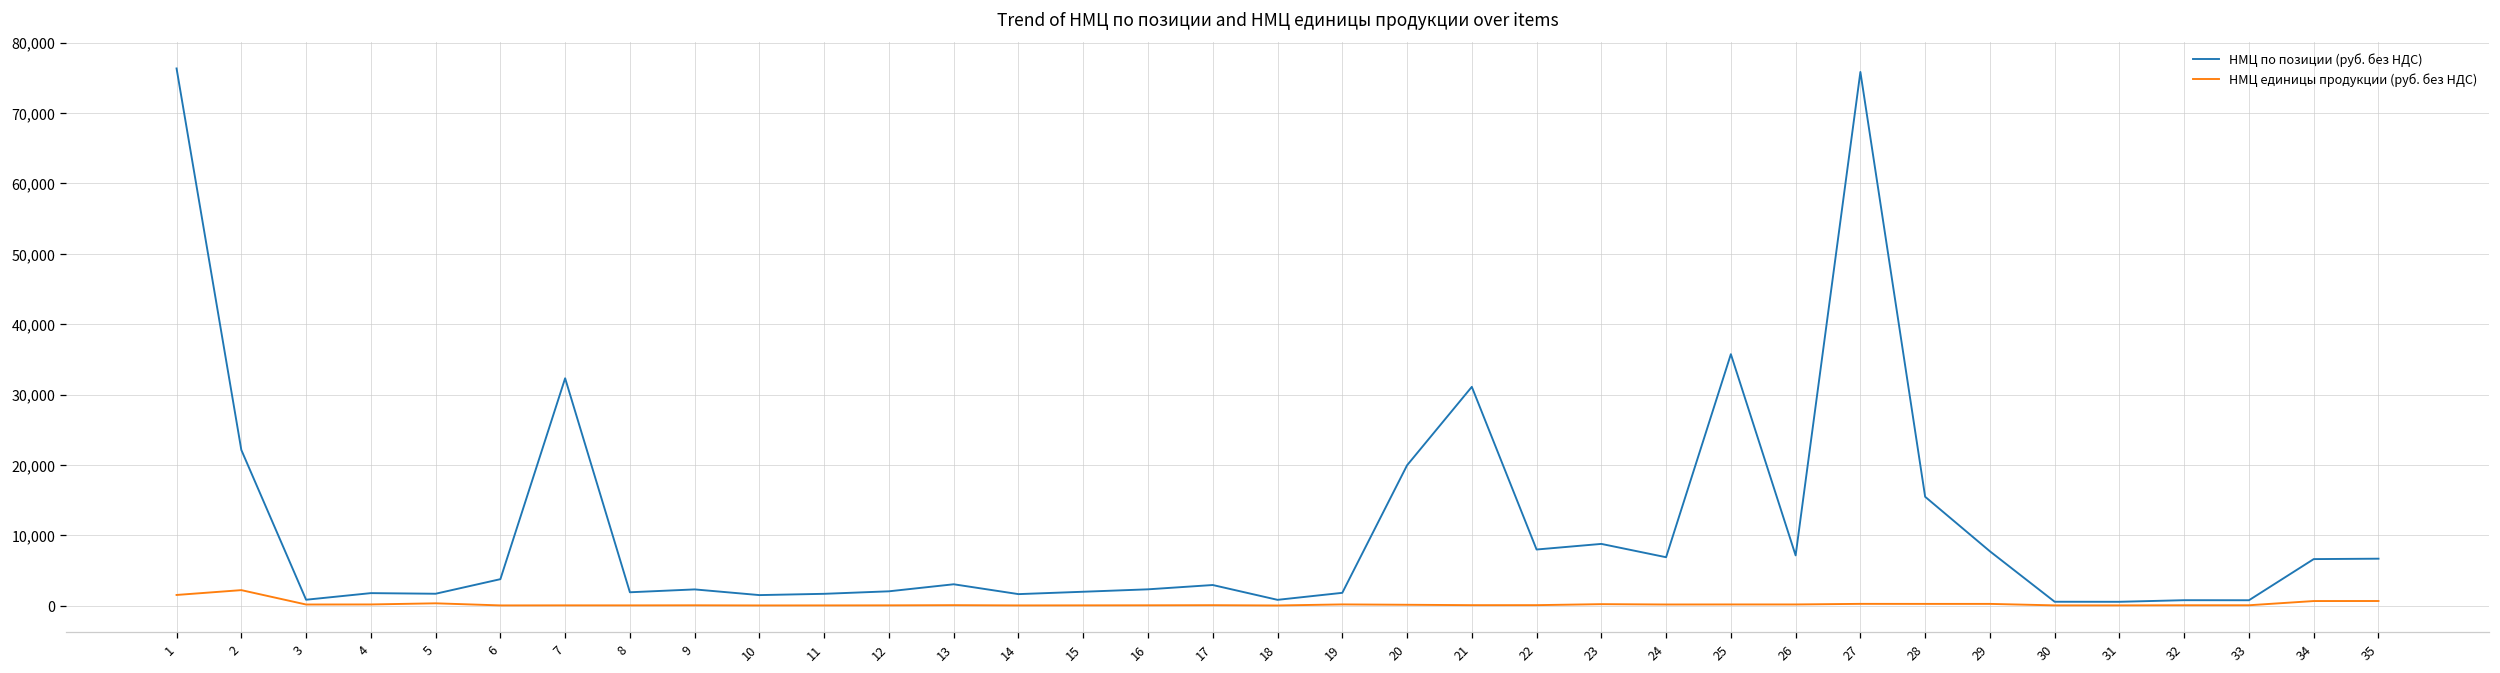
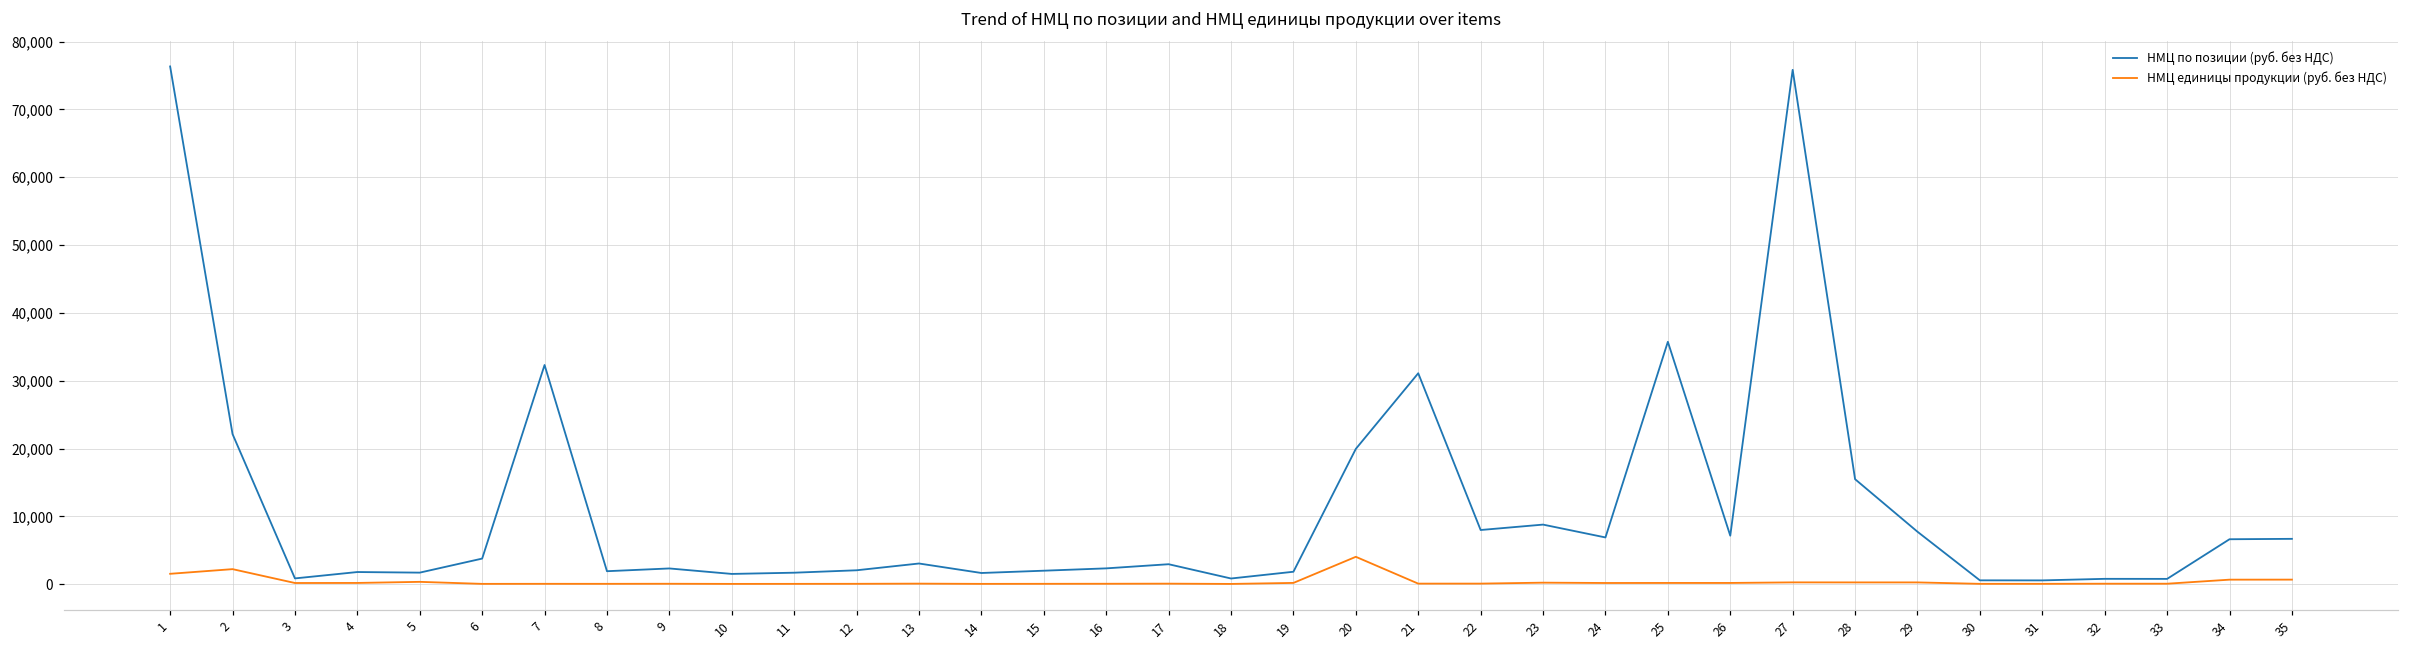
НМЦ единицы продукции (руб. без НДС), 20: 0 -> 4,000
